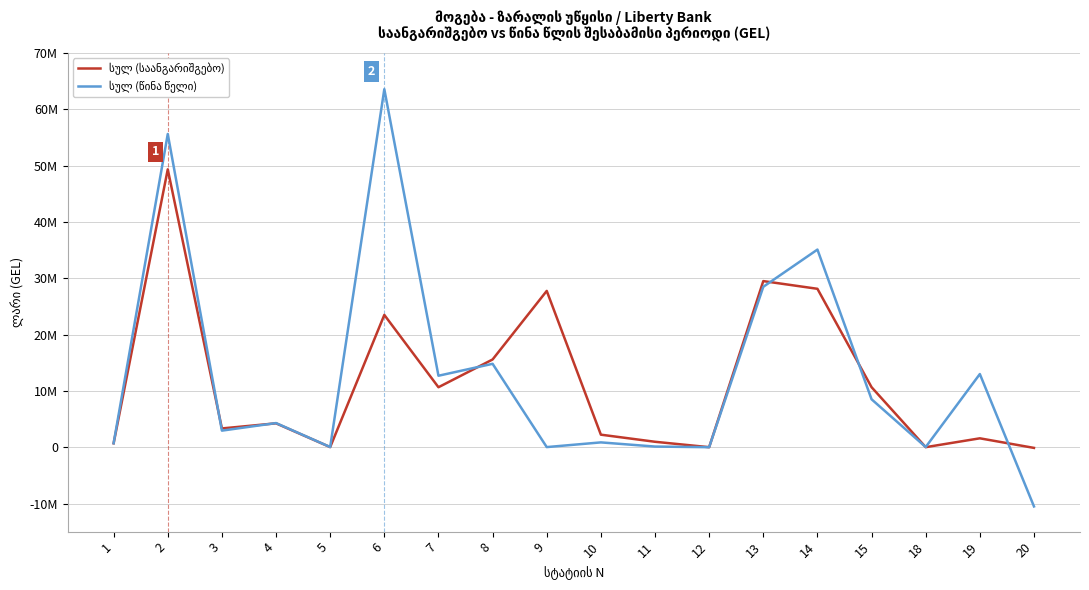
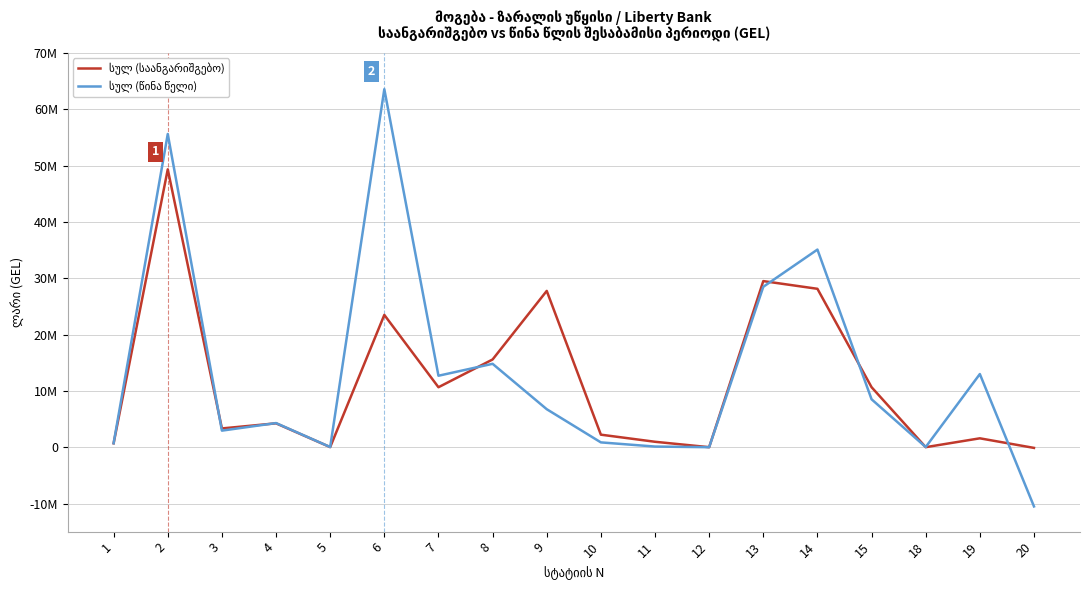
სულ (წინა წელი), 9: 0 -> 7000000
